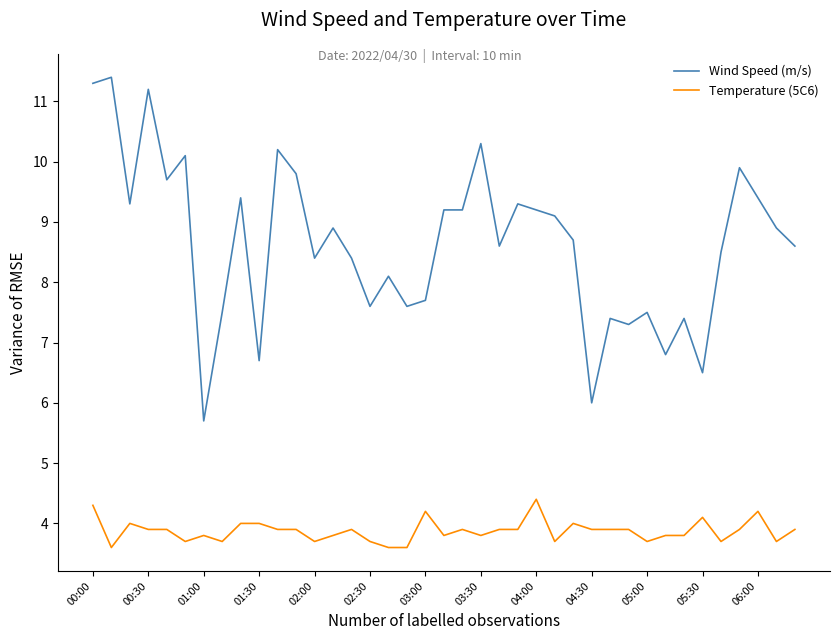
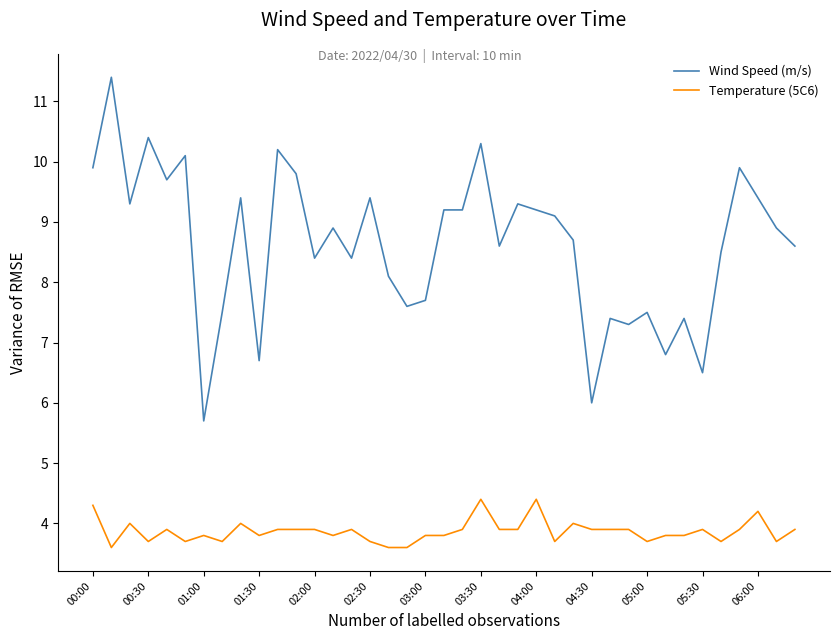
Wind Speed (m/s), 00:00: 11.3 -> 9.9
Wind Speed (m/s), 00:30: 11.2 -> 10.4
Temperature (5C6), 00:30: 3.9 -> 3.7
Temperature (5C6), 01:30: 4.0 -> 3.8
Temperature (5C6), 02:00: 3.7 -> 3.9
Wind Speed (m/s), 02:30: 7.6 -> 9.4
Temperature (5C6), 03:00: 4.2 -> 3.8
Temperature (5C6), 03:30: 3.8 -> 4.4
Temperature (5C6), 05:30: 4.1 -> 3.9
